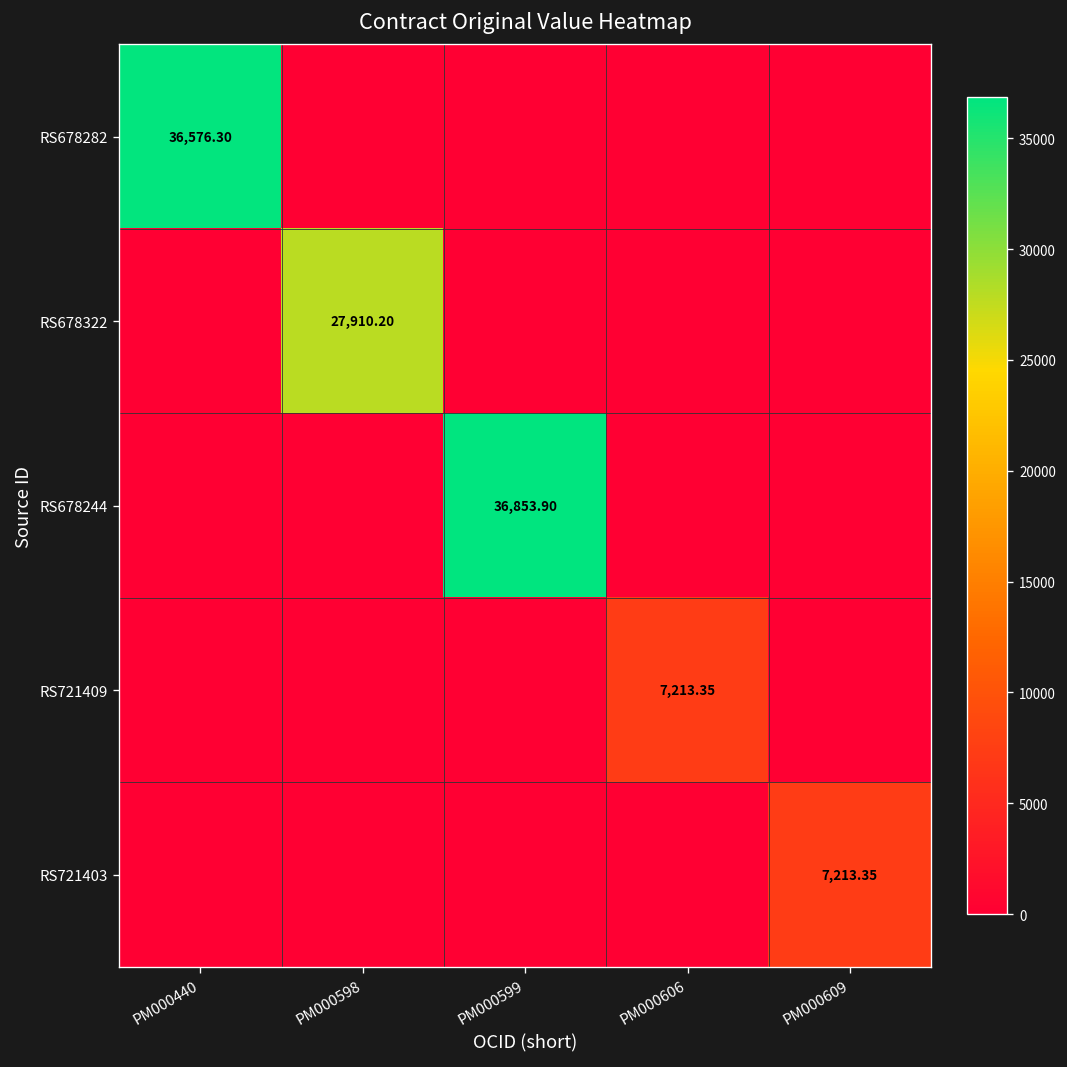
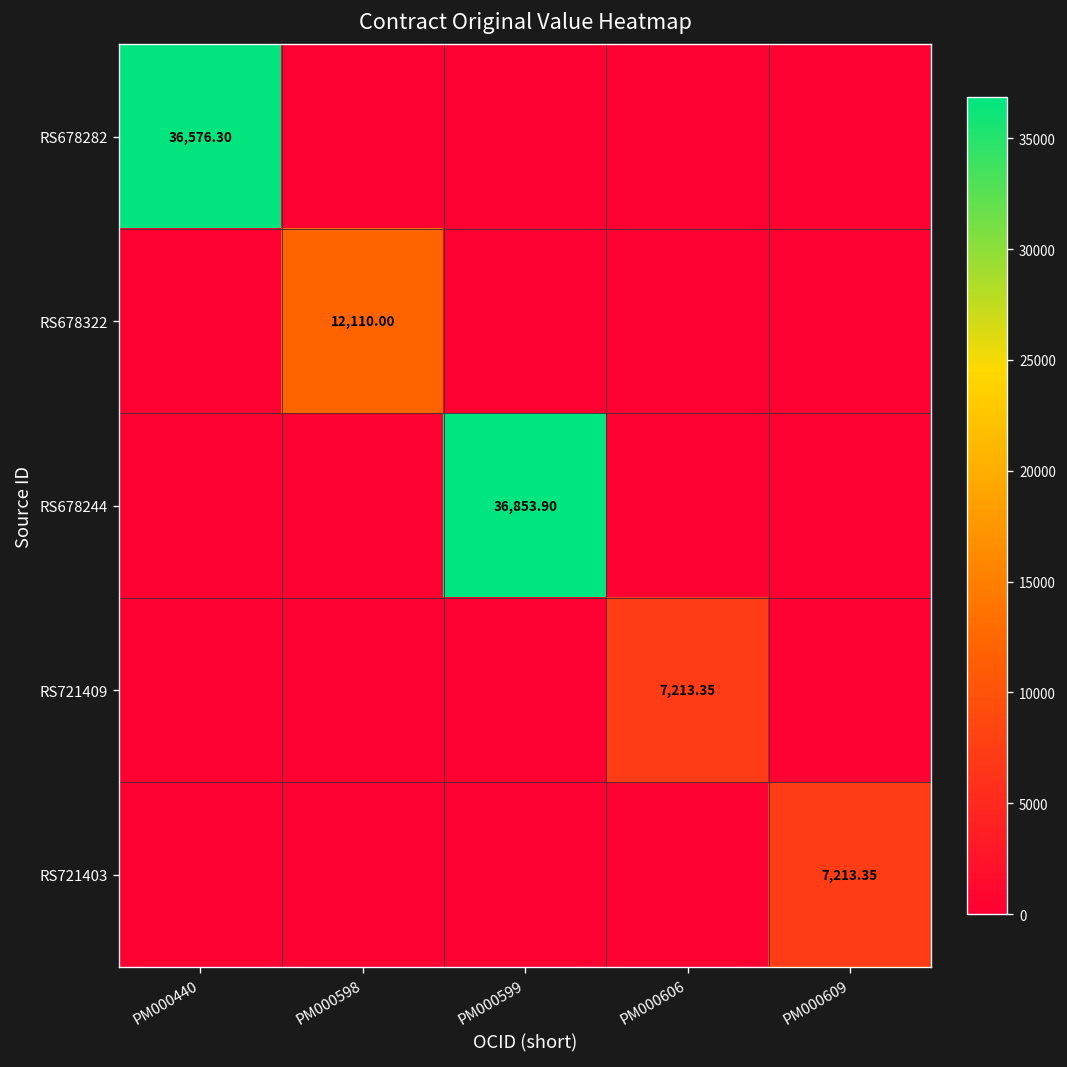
RS678322, PM000598: 27,910.20 -> 12,110.00
